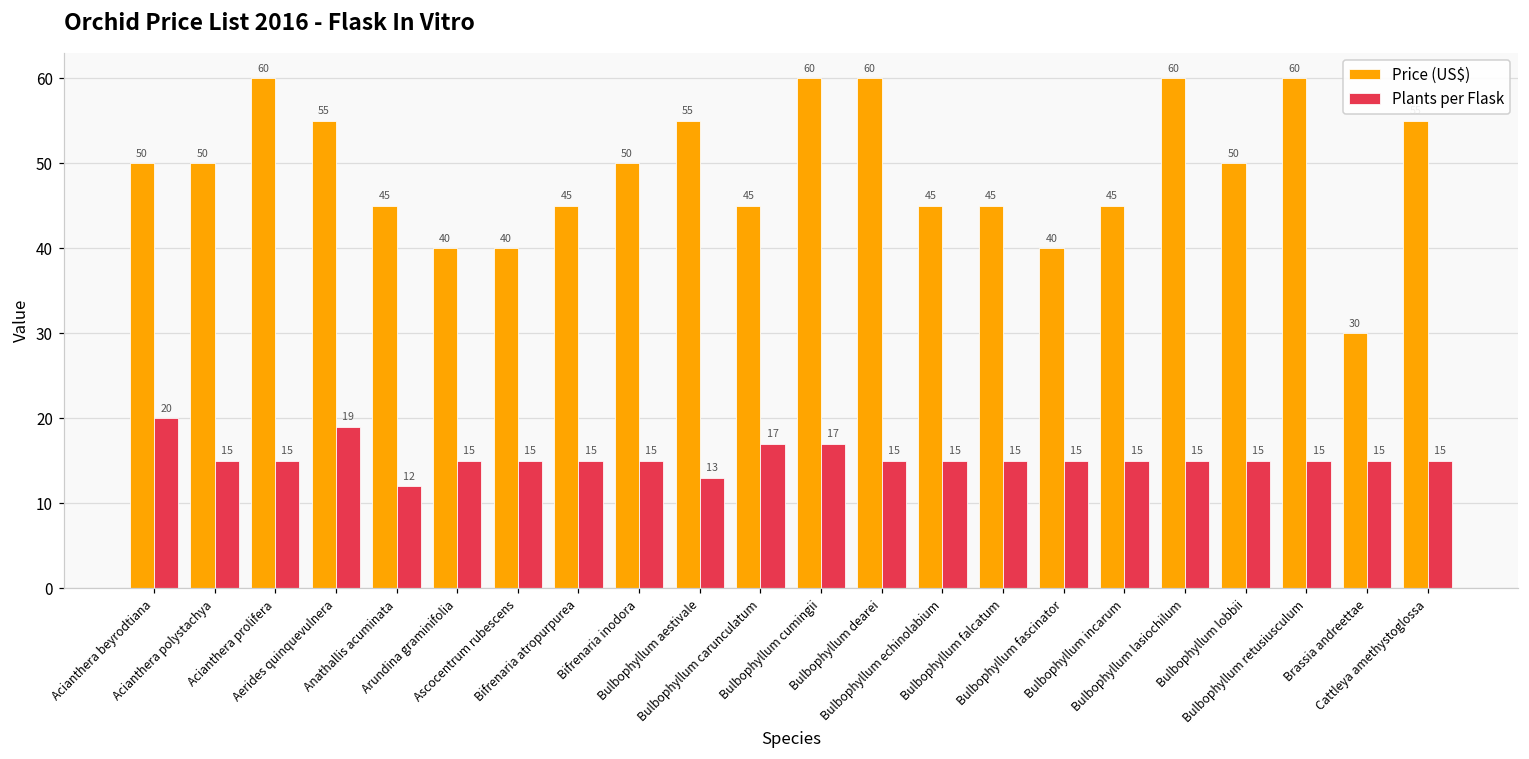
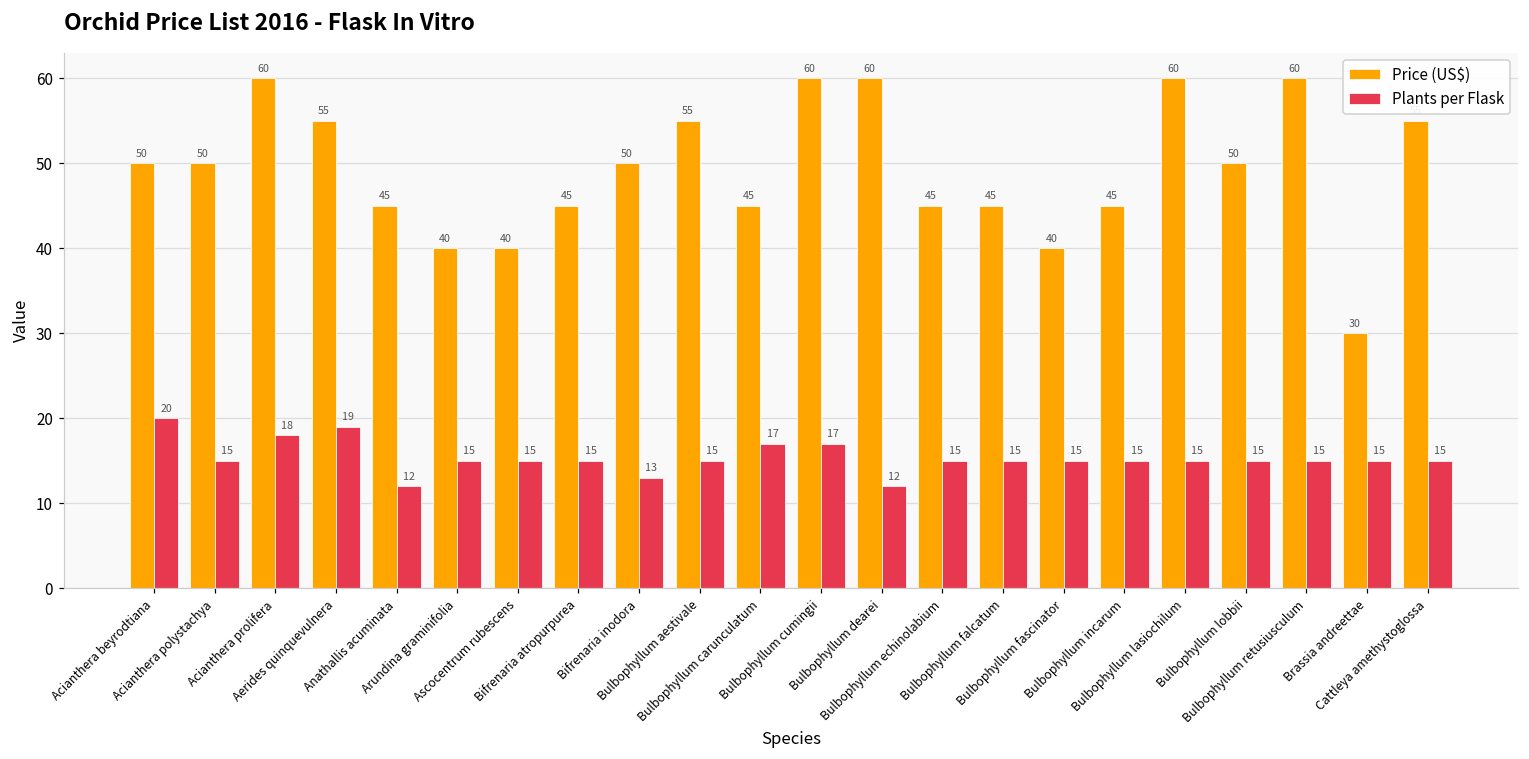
Plants per Flask, Acianthera prolifera: 15 -> 18
Plants per Flask, Bifrenaria inodora: 15 -> 13
Plants per Flask, Bulbophyllum aestivale: 13 -> 15
Plants per Flask, Bulbophyllum dearei: 15 -> 12
